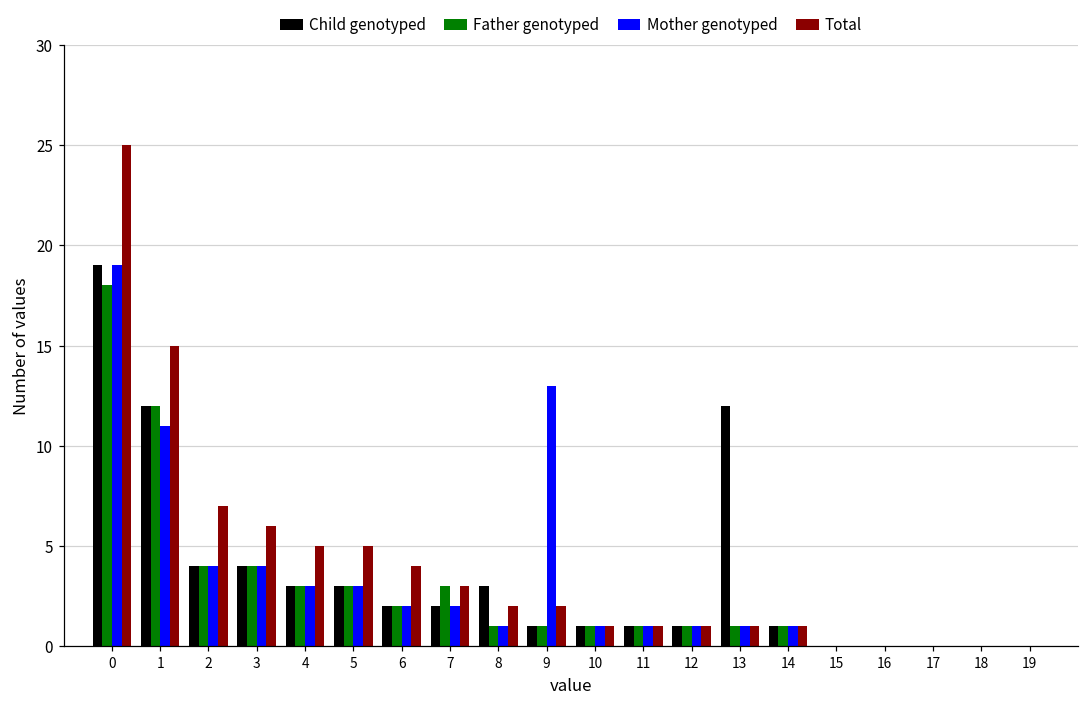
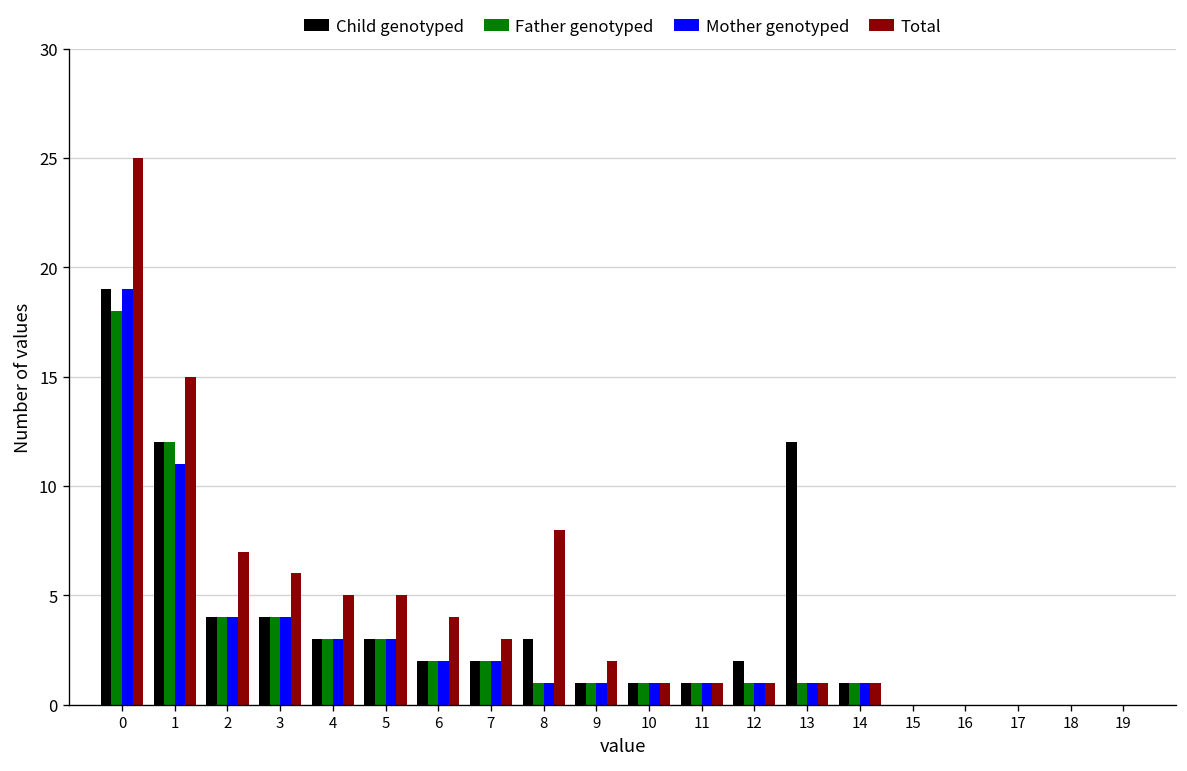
Father genotyped, 7: 3 -> 2
Total, 8: 2 -> 8
Mother genotyped, 9: 13 -> 1
Child genotyped, 12: 1 -> 2
